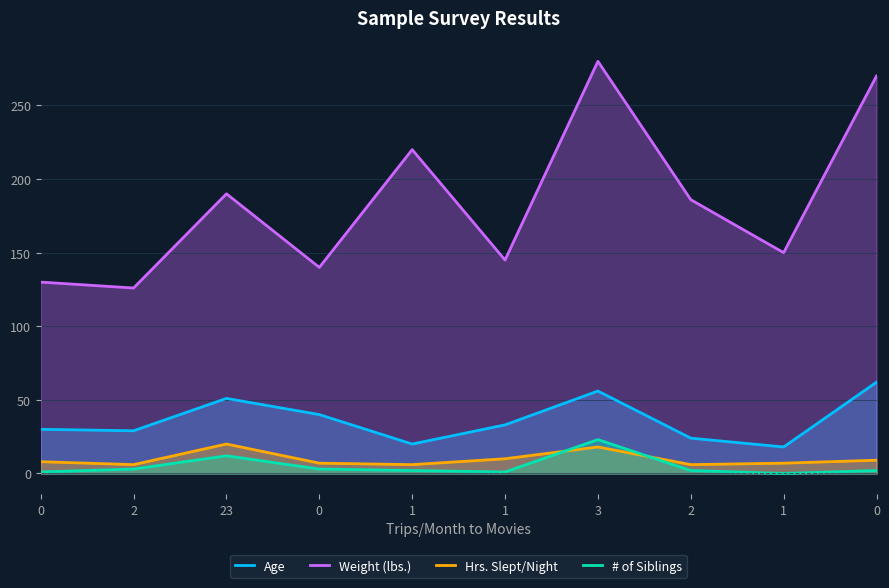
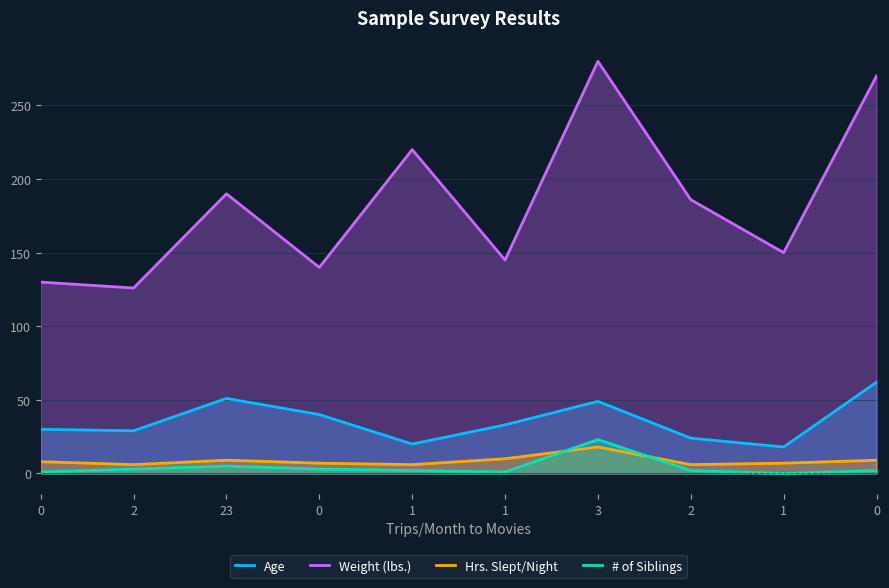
Hrs. Slept/Night, 23: 20 -> 9
# of Siblings, 23: 12 -> 5
Age, 3: 56 -> 49
